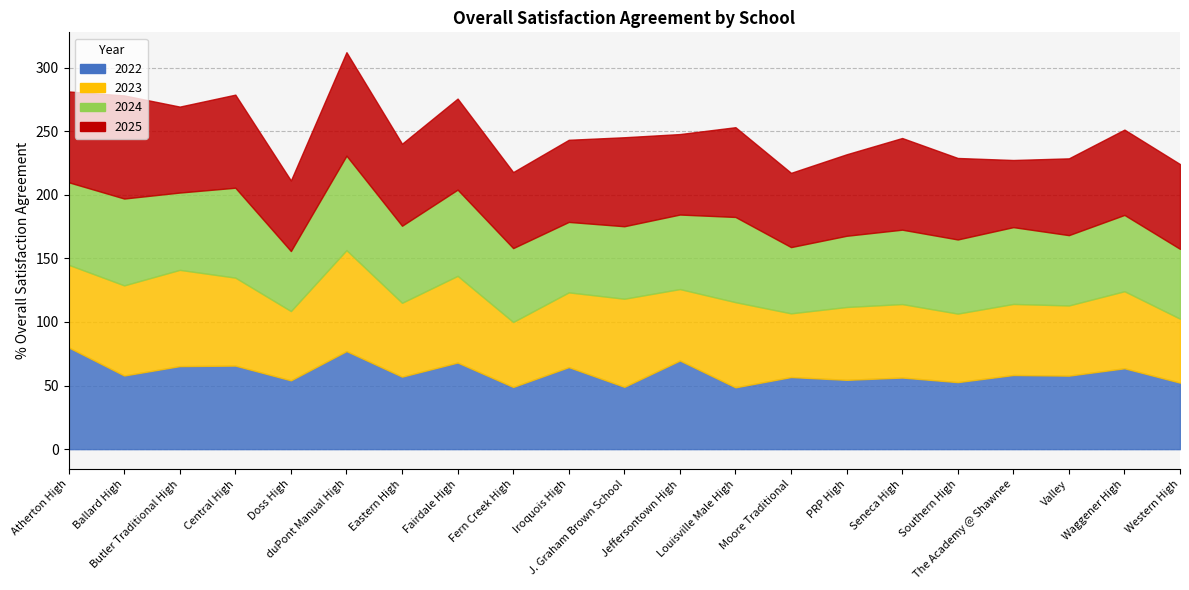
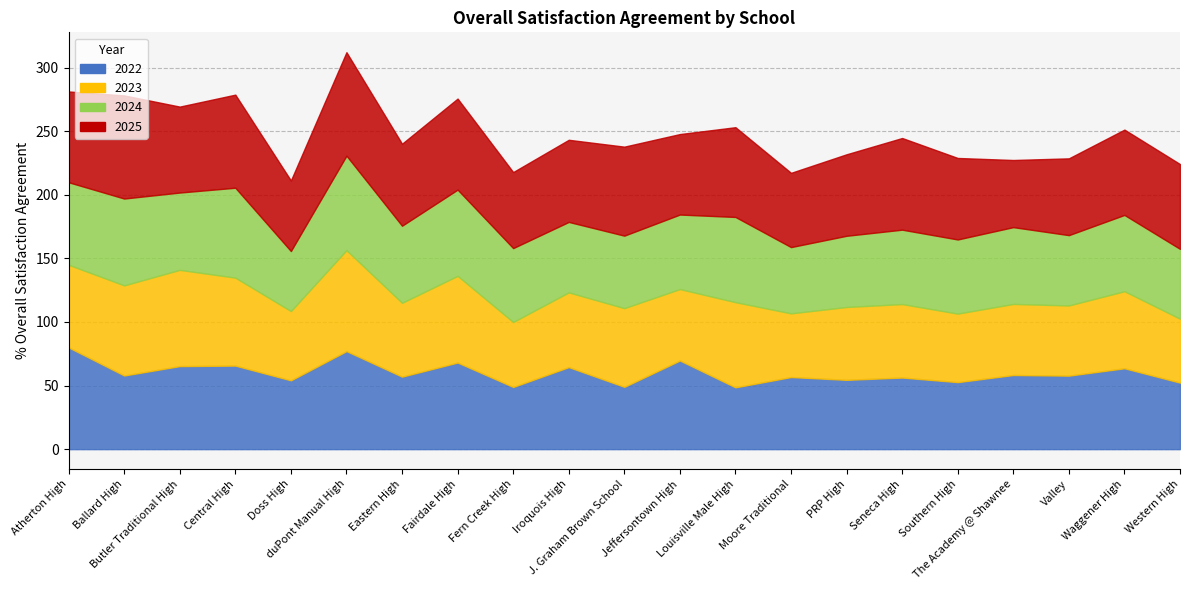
2023, J. Graham Brown School: 69 -> 62
